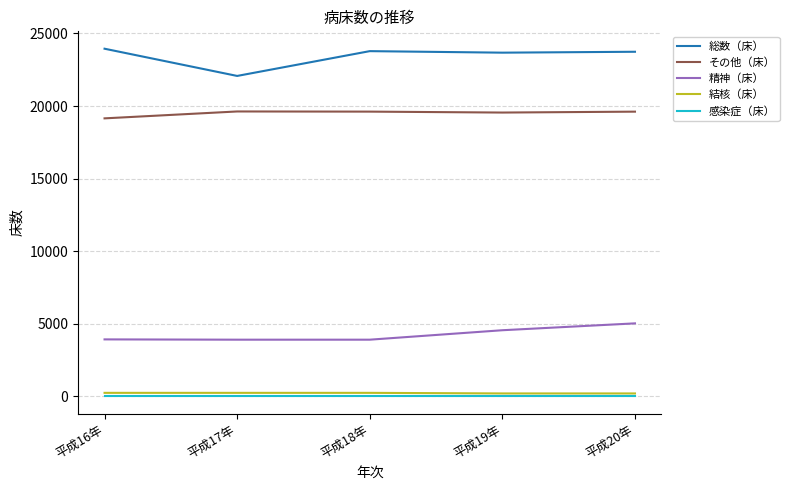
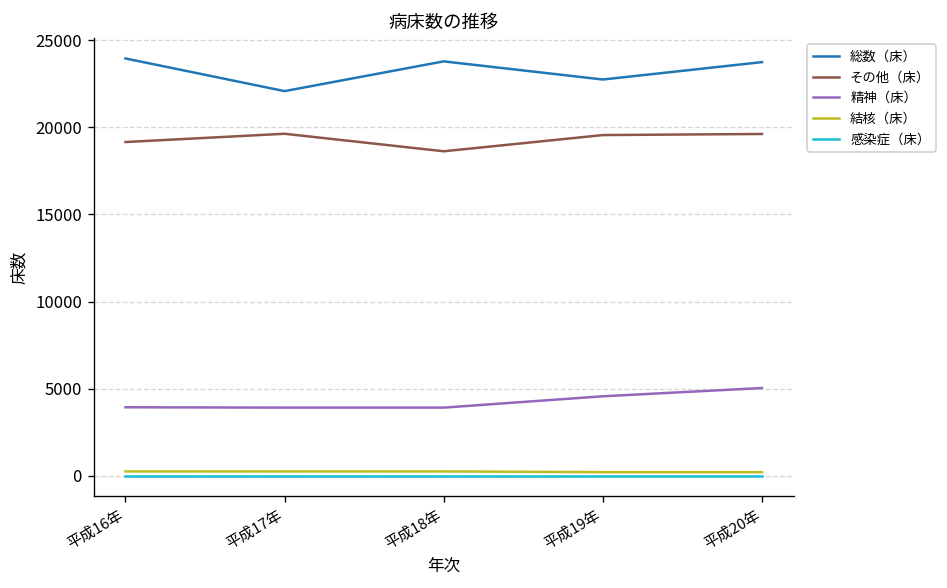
その他（床）, 平成18年: 19600 -> 18600
総数（床）, 平成19年: 23700 -> 22700
